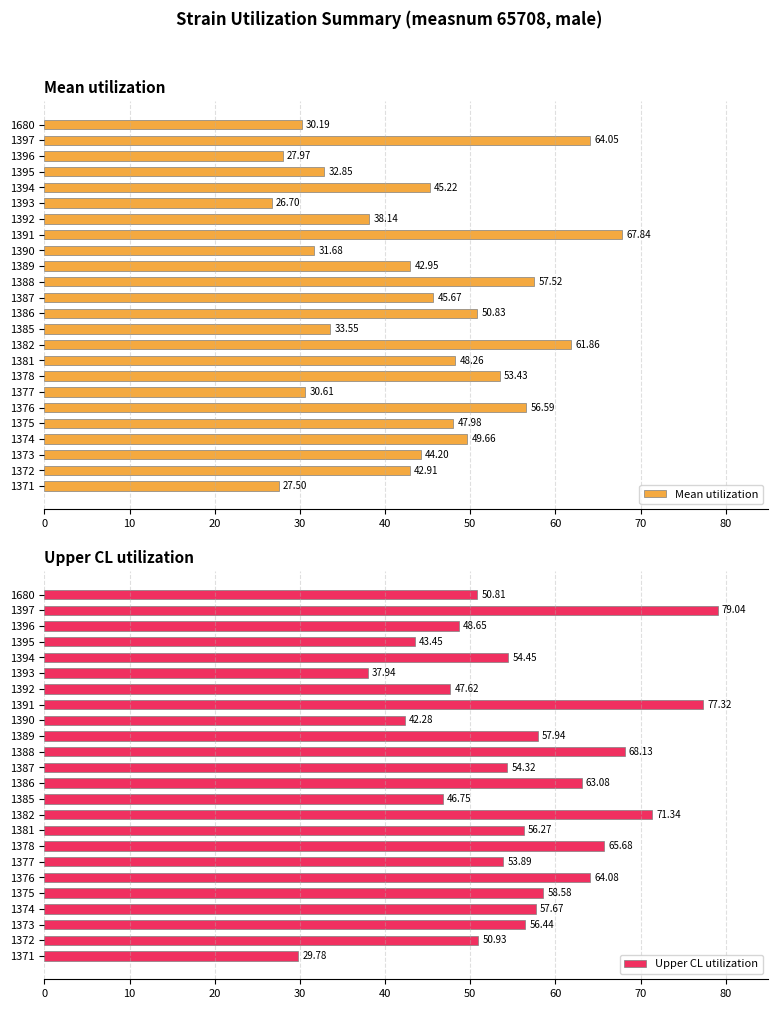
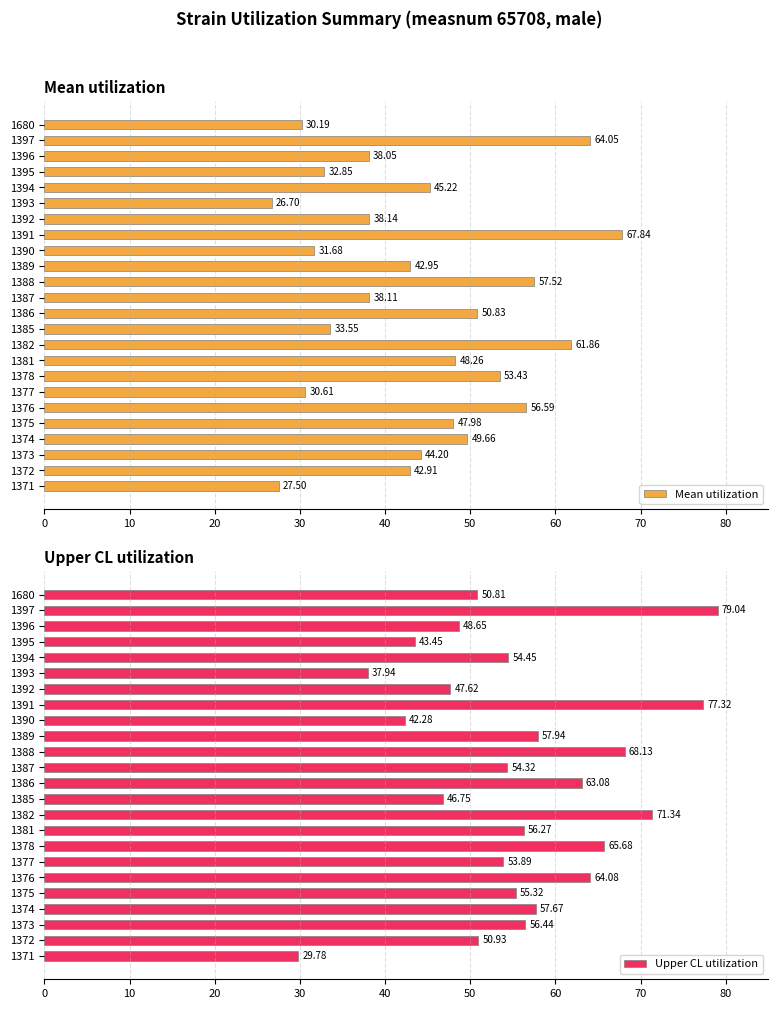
Mean utilization, 1396: 27.97 -> 38.05
Mean utilization, 1387: 45.67 -> 38.11
Upper CL utilization, 1375: 58.58 -> 55.32
